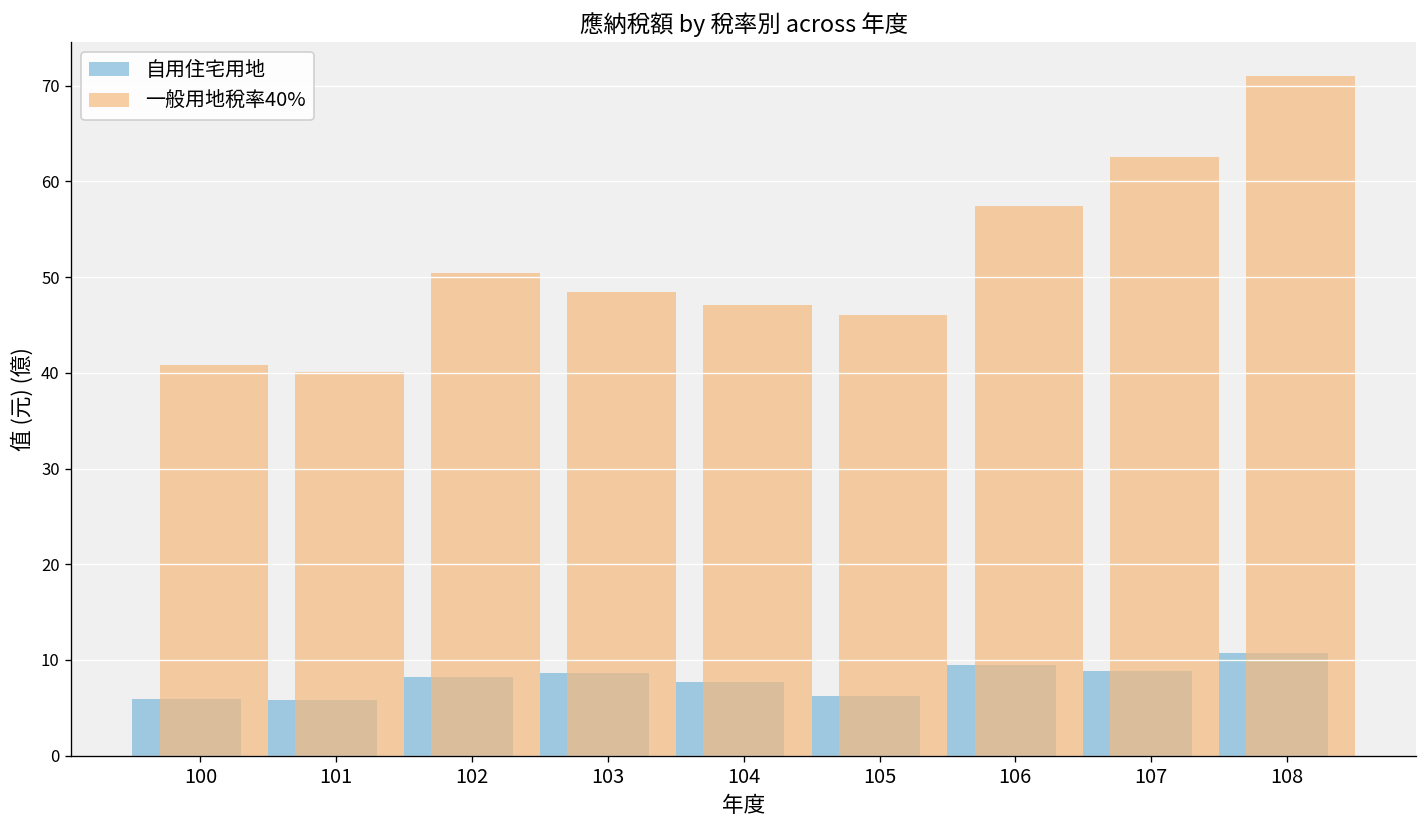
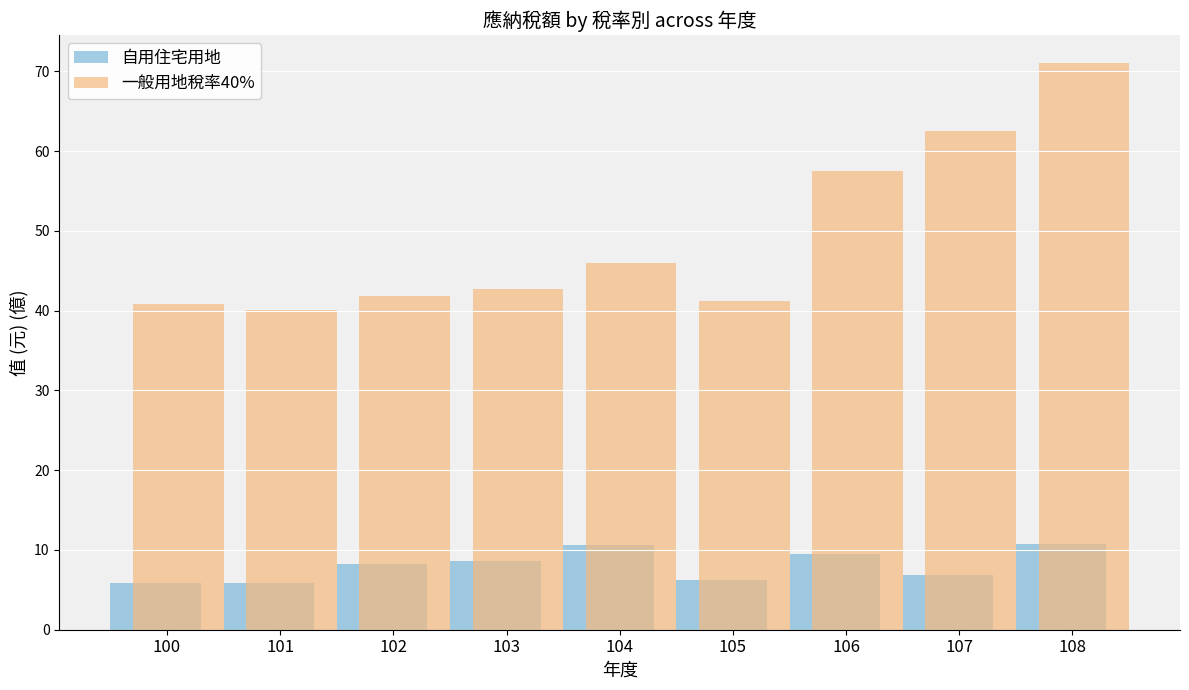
一般用地稅率40%, 102: 50 -> 42
一般用地稅率40%, 103: 48 -> 43
自用住宅用地, 104: 8 -> 11
一般用地稅率40%, 104: 47 -> 46
一般用地稅率40%, 105: 46 -> 41
自用住宅用地, 107: 9 -> 7
